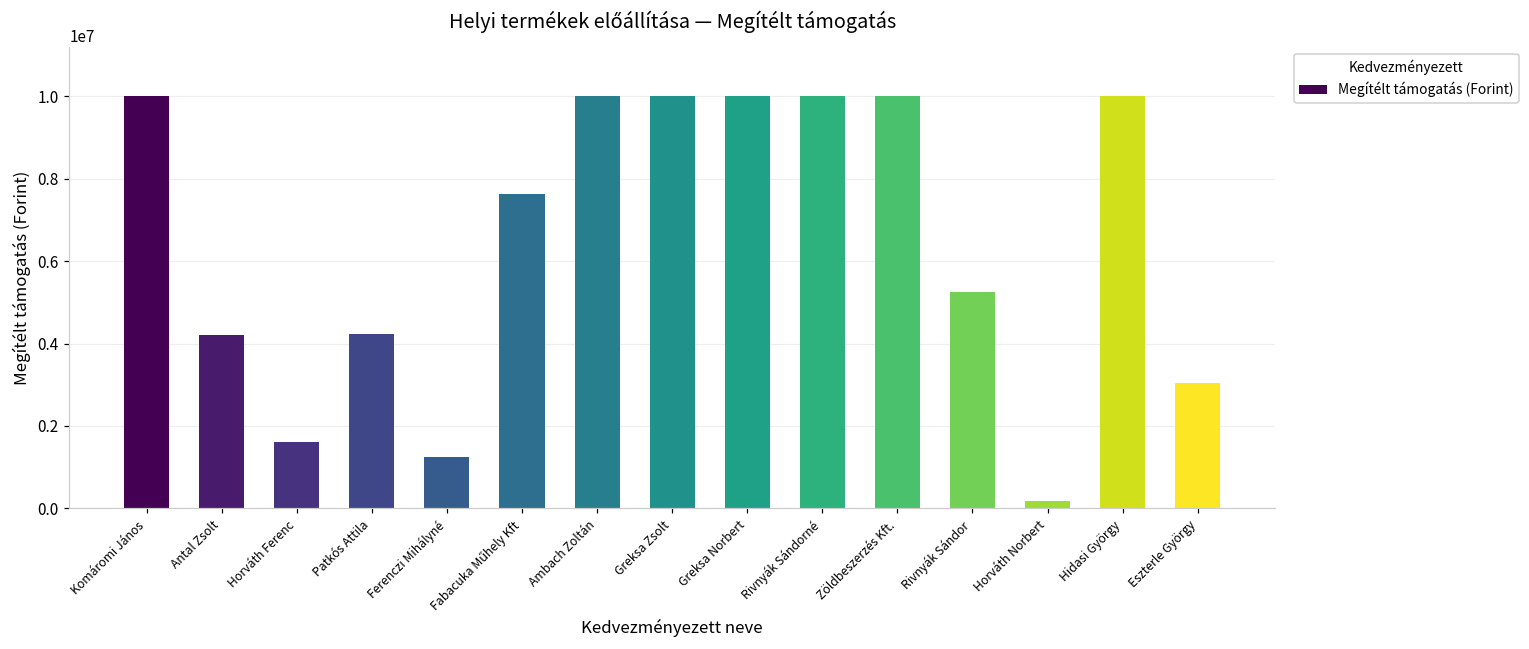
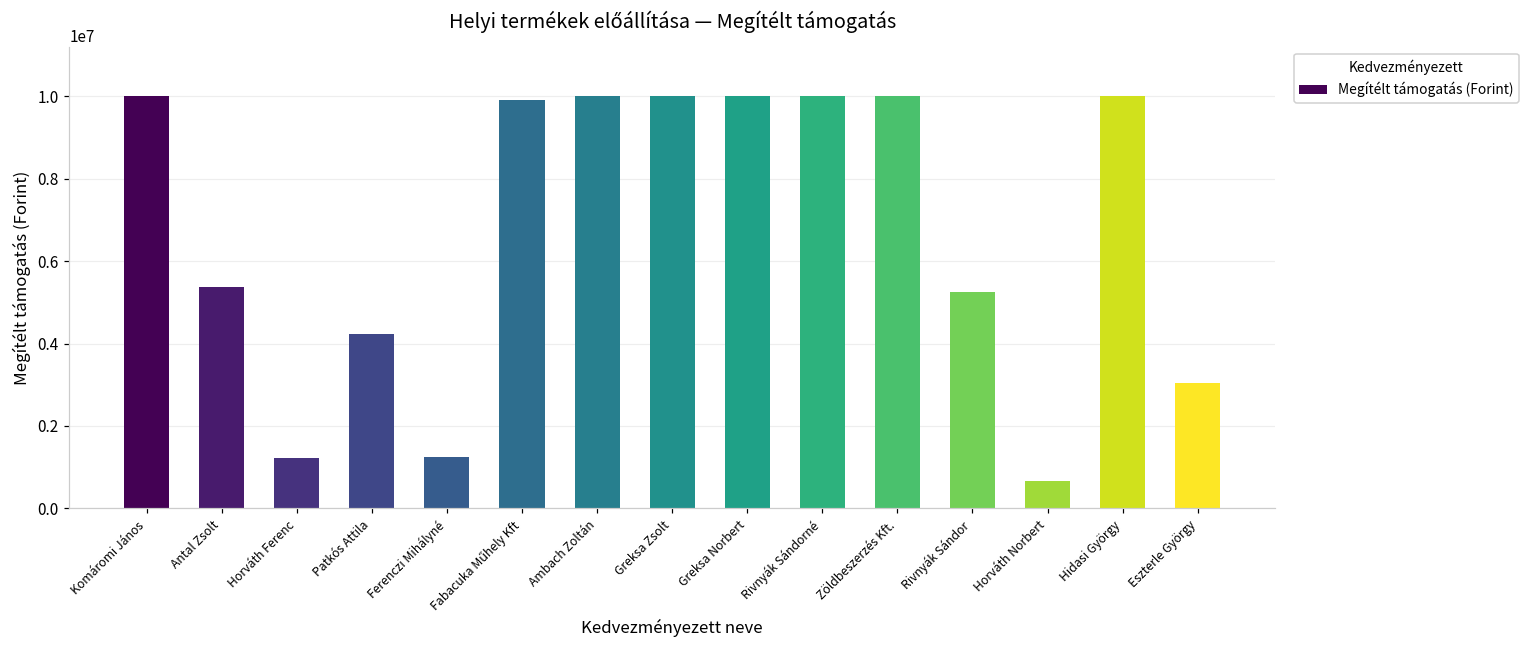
Antal Zsolt: 4200000 -> 5400000
Horváth Ferenc: 1600000 -> 1200000
Fabacuka Műhely Kft: 7600000 -> 9900000
Horváth Norbert: 200000 -> 700000
